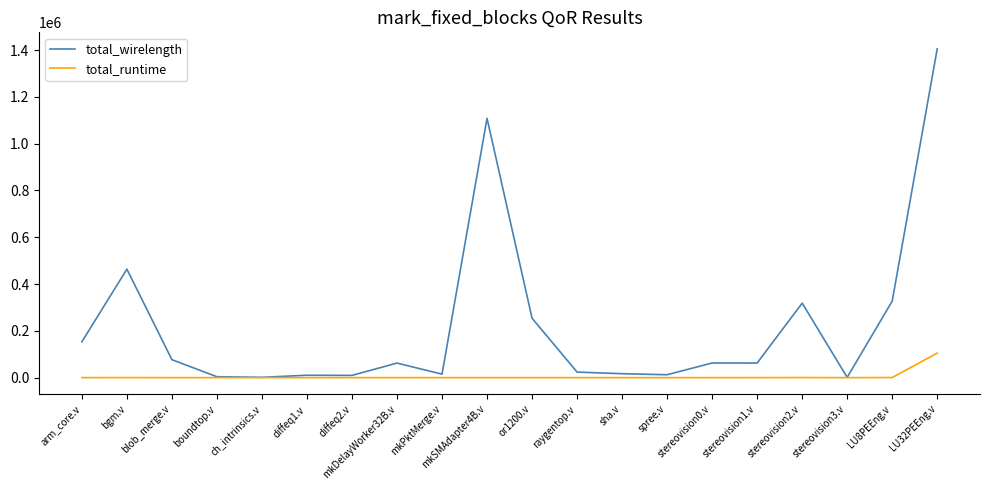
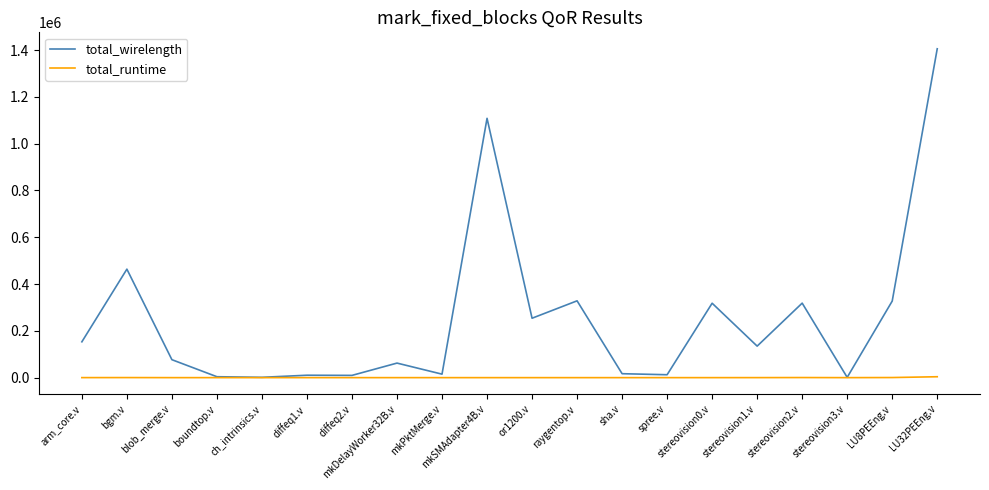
total_wirelength, raygentop.v: 20000 -> 330000
total_wirelength, stereovision0.v: 60000 -> 320000
total_wirelength, stereovision1.v: 60000 -> 130000
total_runtime, LU32PEEng.v: 100000 -> 0
